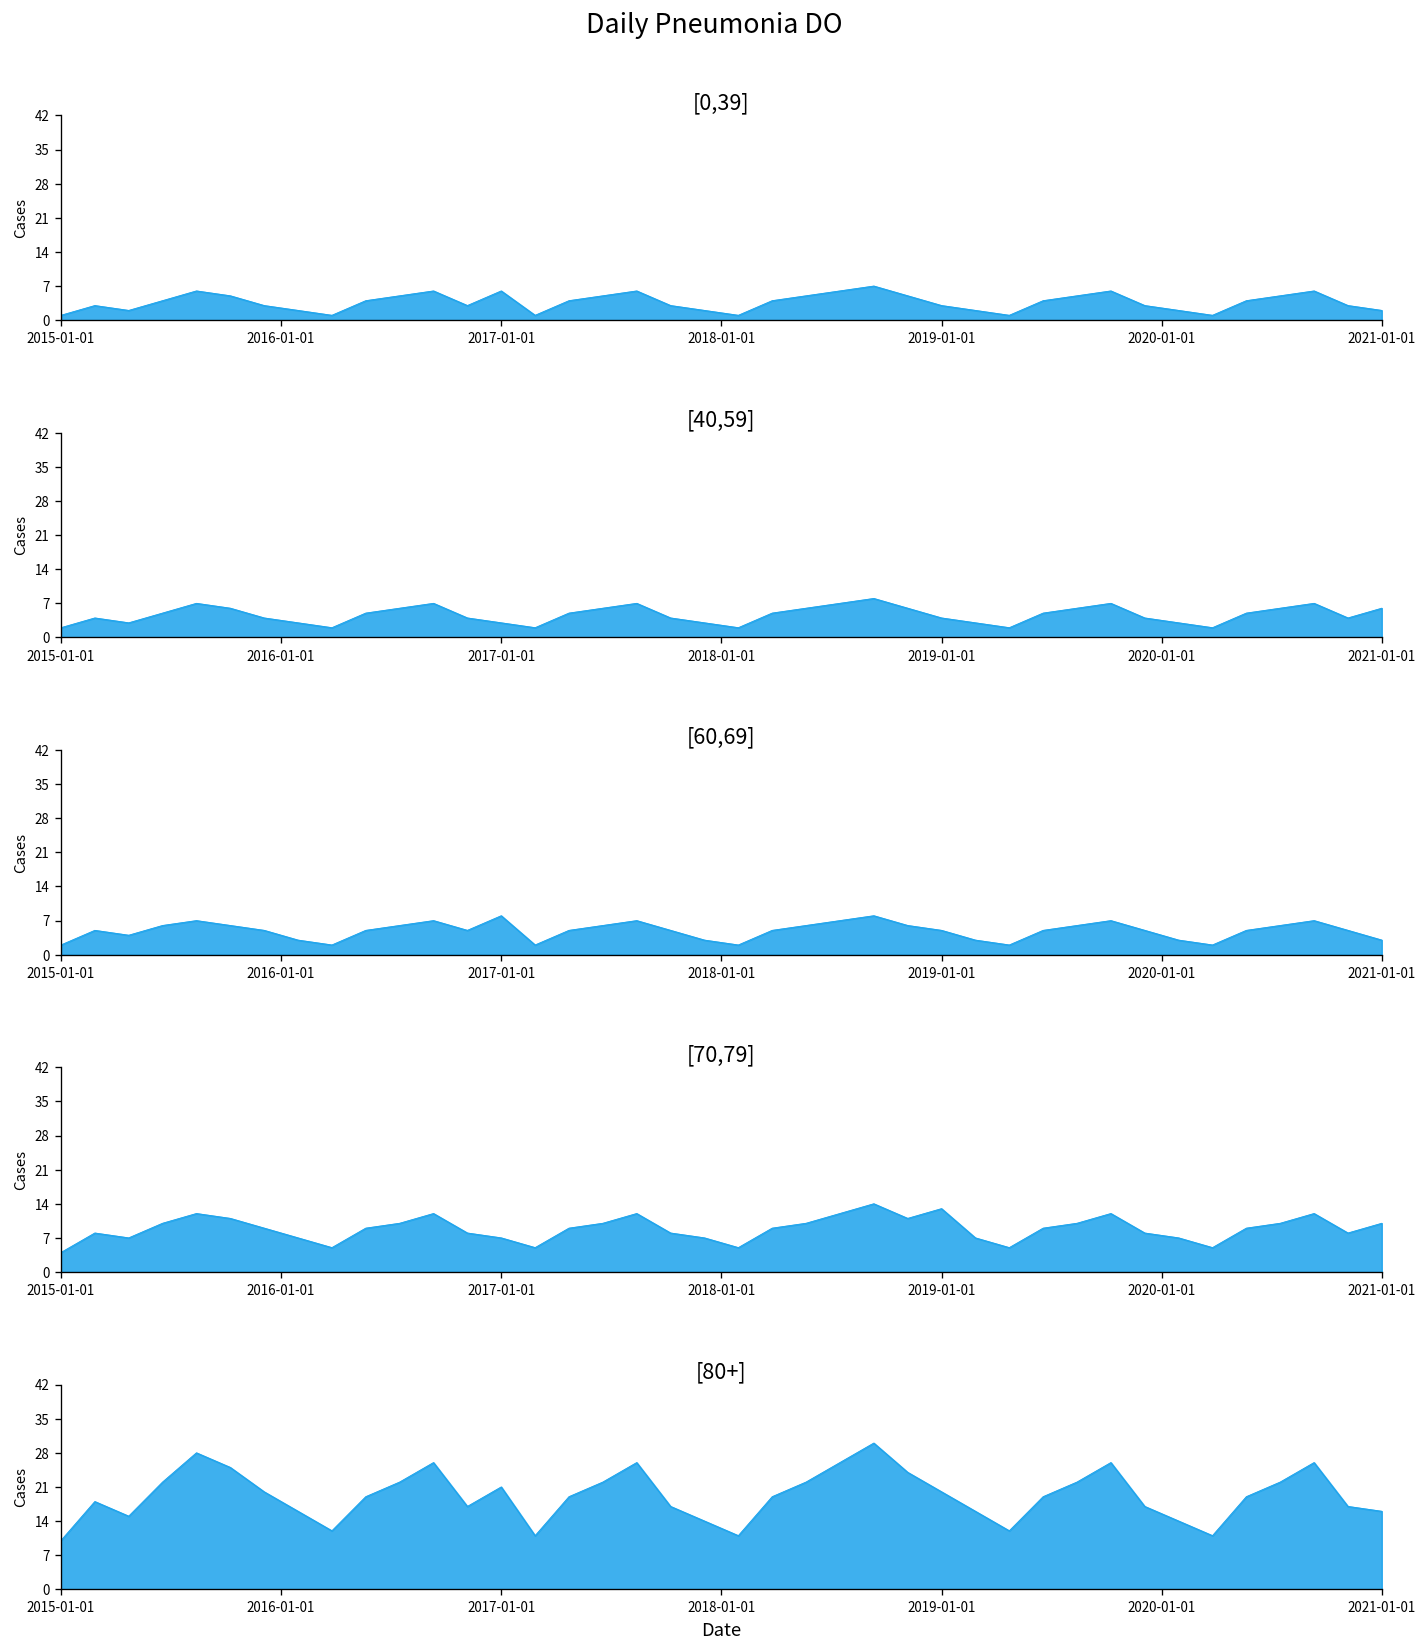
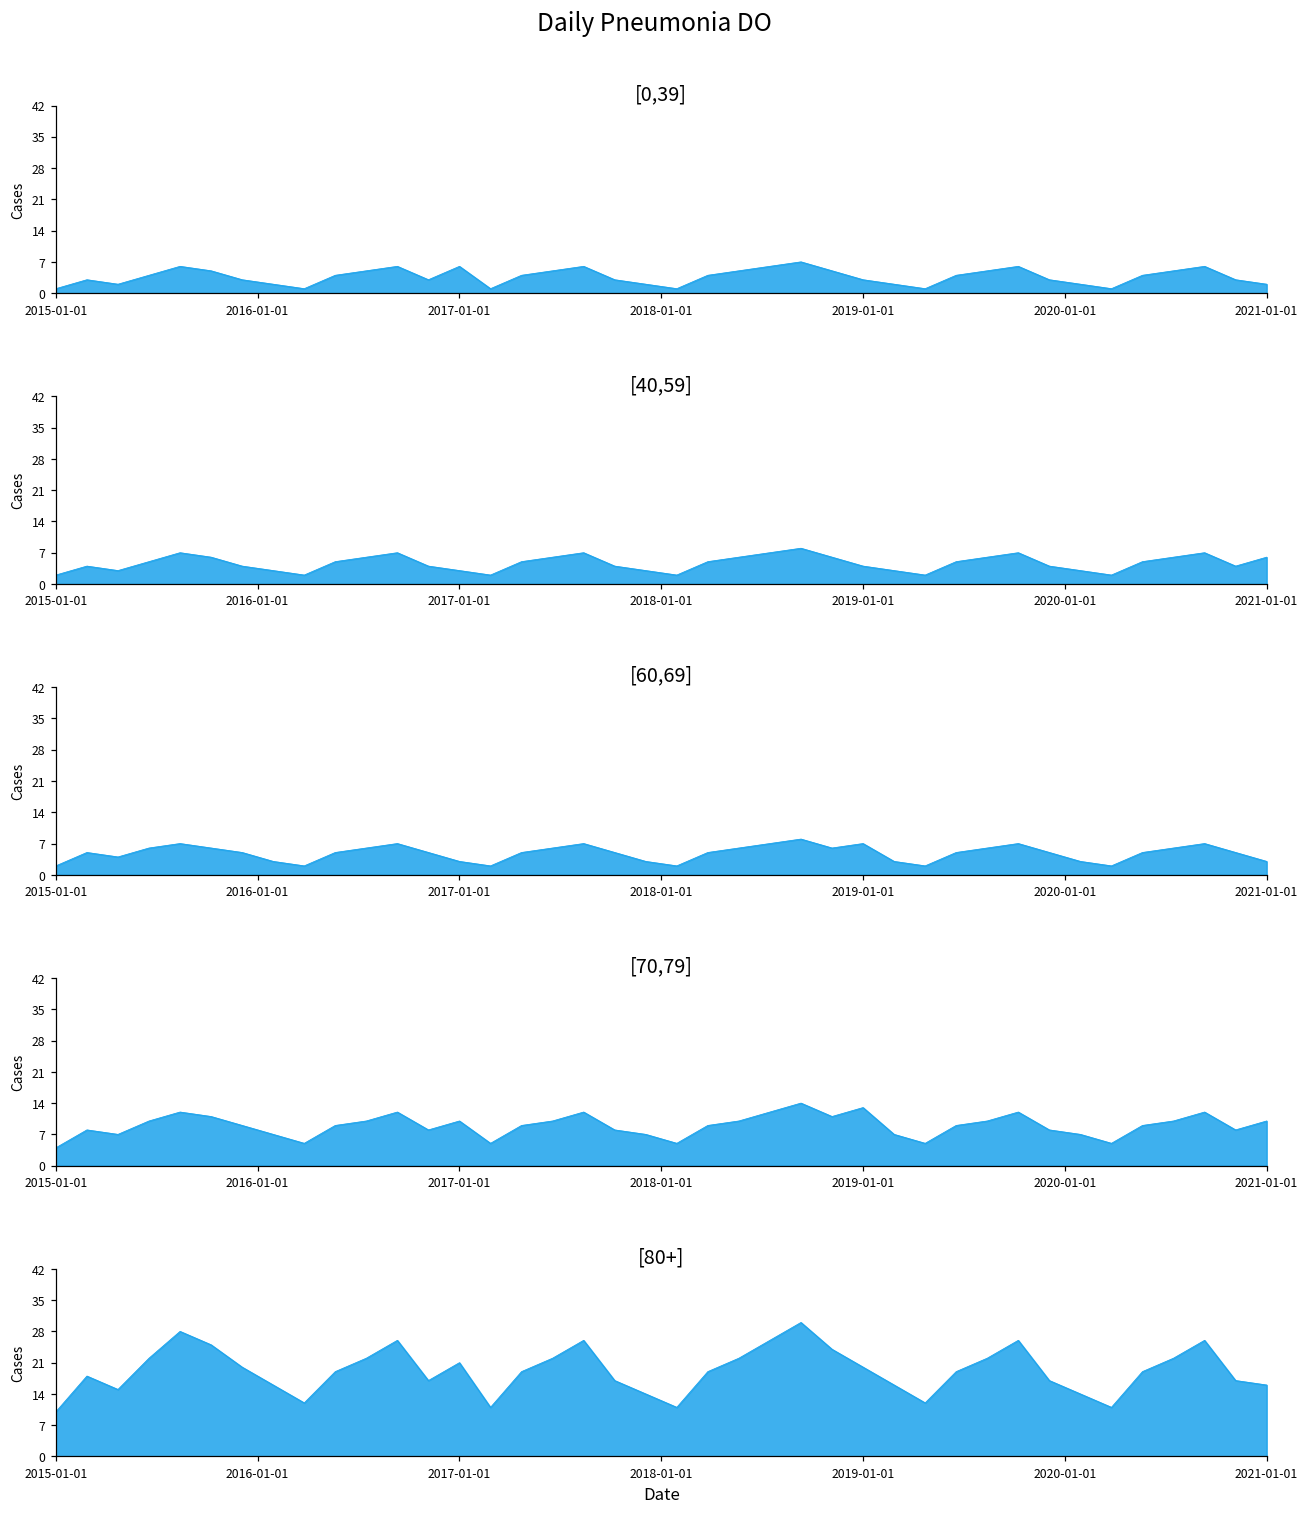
[60,69], 2017-01-01: 8 -> 3
[60,69], 2019-01-01: 5 -> 7
[70,79], 2017-01-01: 7 -> 10
